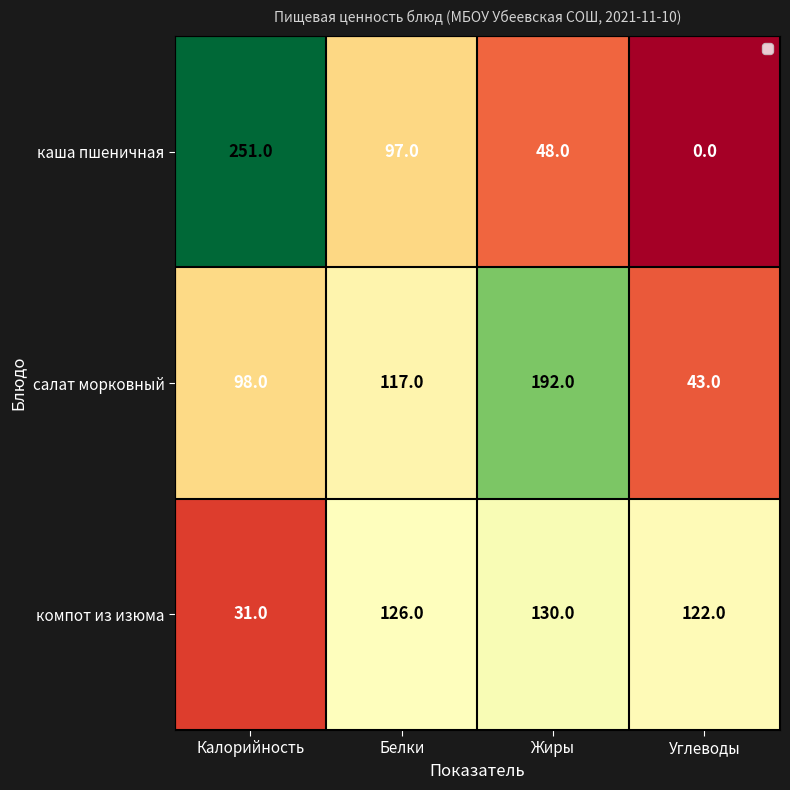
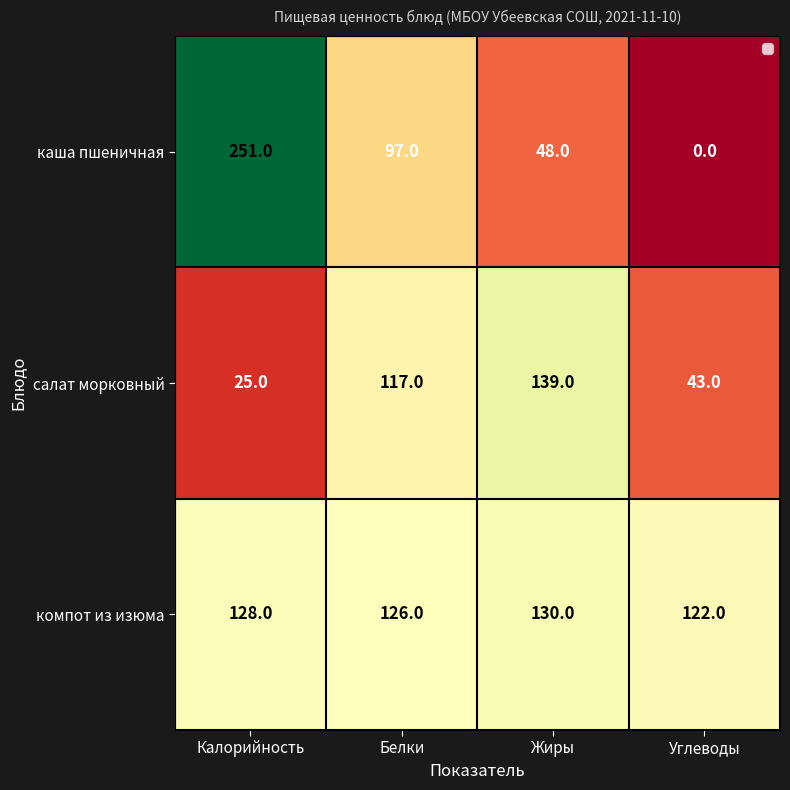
салат морковный, Калорийность: 98.0 -> 25.0
салат морковный, Жиры: 192.0 -> 139.0
компот из изюма, Калорийность: 31.0 -> 128.0
